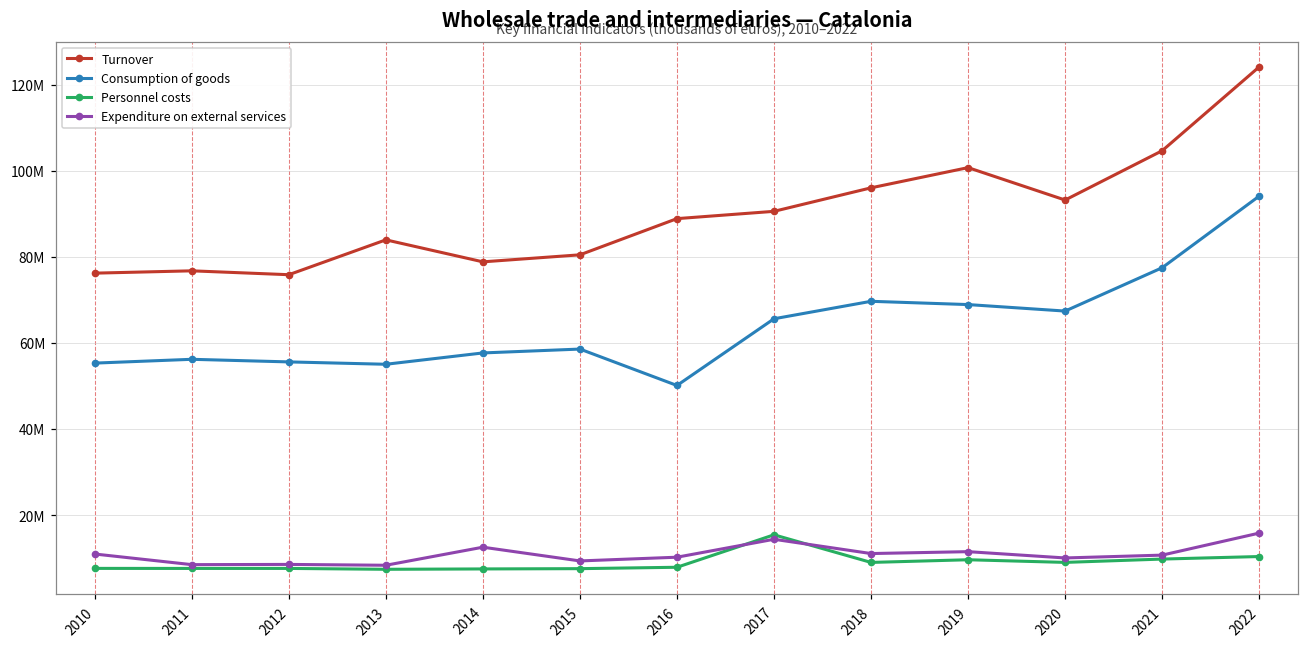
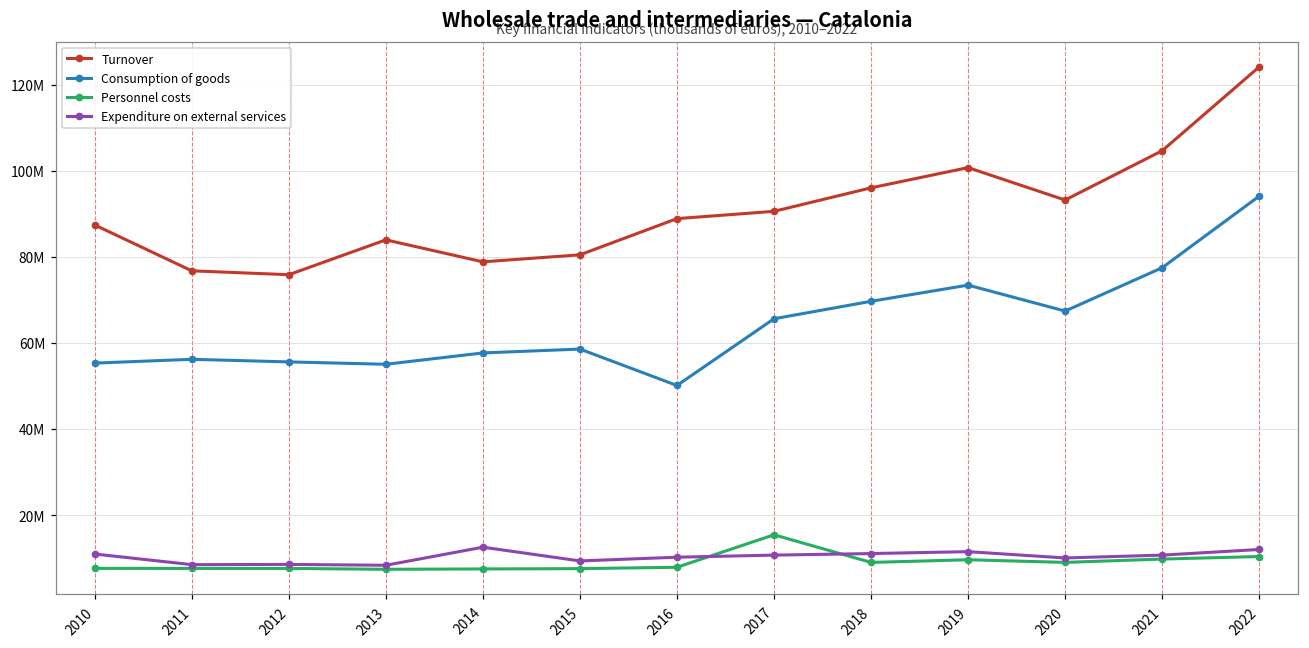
Turnover, 2010: 76000000 -> 87000000
Expenditure on external services, 2017: 14000000 -> 11000000
Consumption of goods, 2019: 69000000 -> 73000000
Expenditure on external services, 2022: 16000000 -> 12000000
